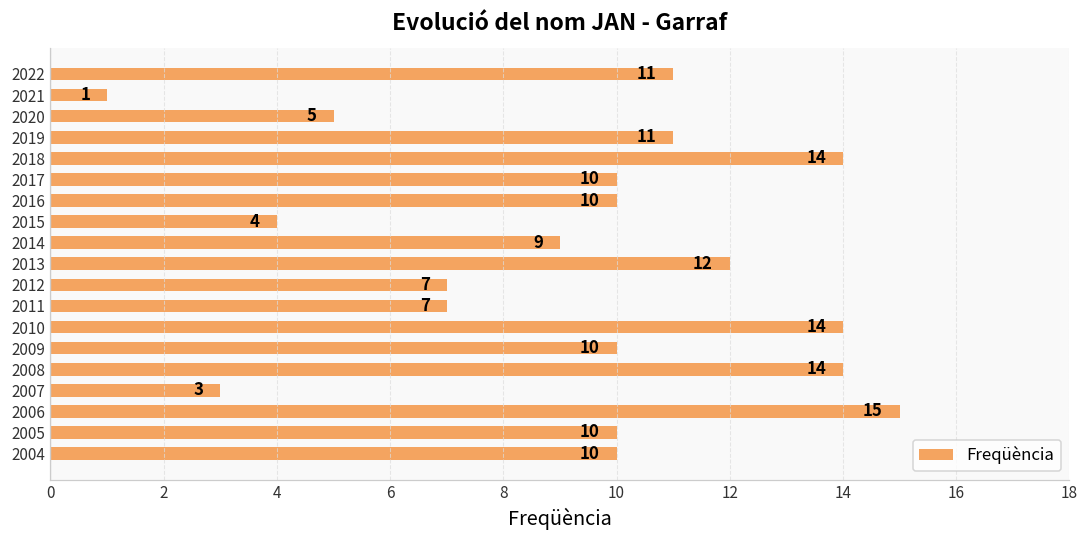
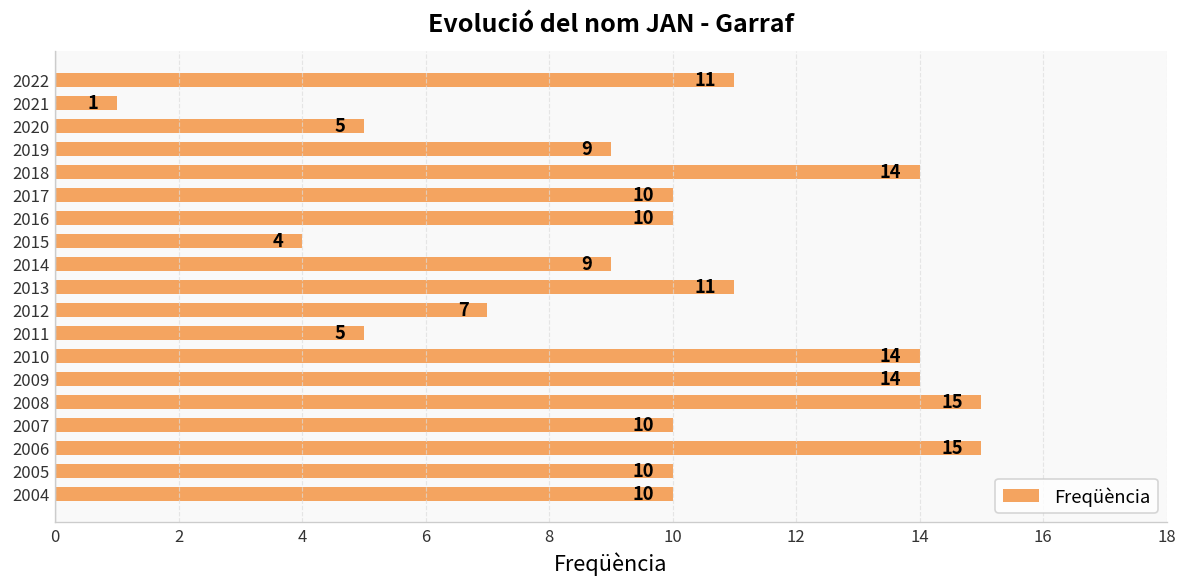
2019: 11 -> 9
2013: 12 -> 11
2011: 7 -> 5
2009: 10 -> 14
2008: 14 -> 15
2007: 3 -> 10
